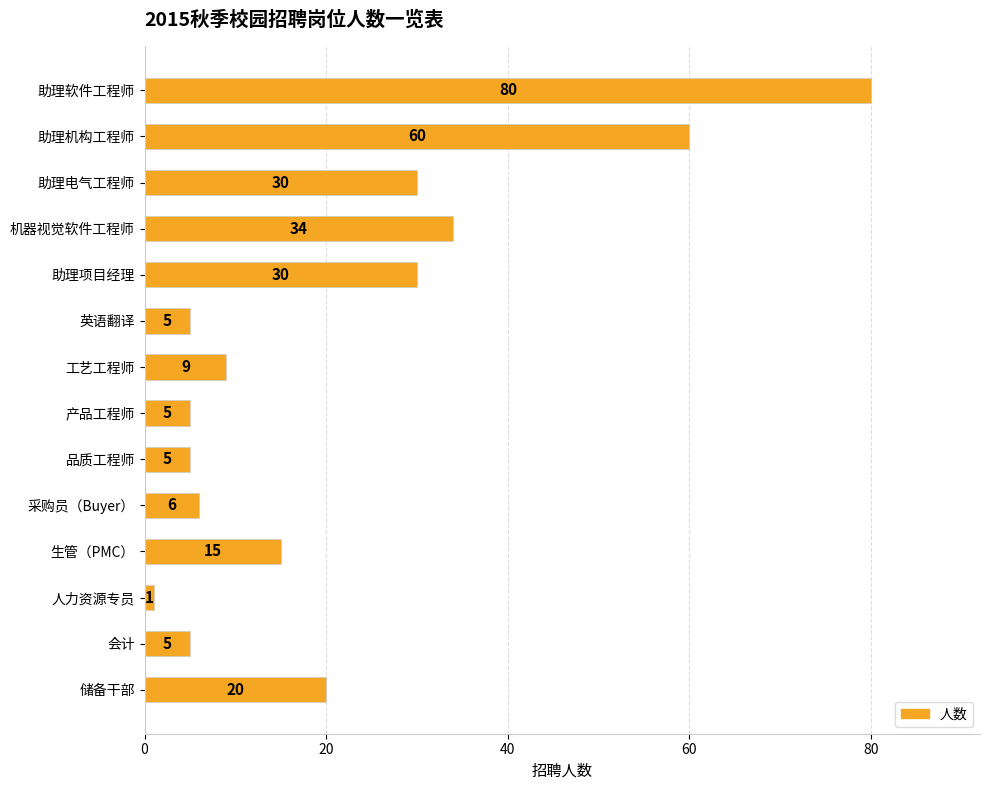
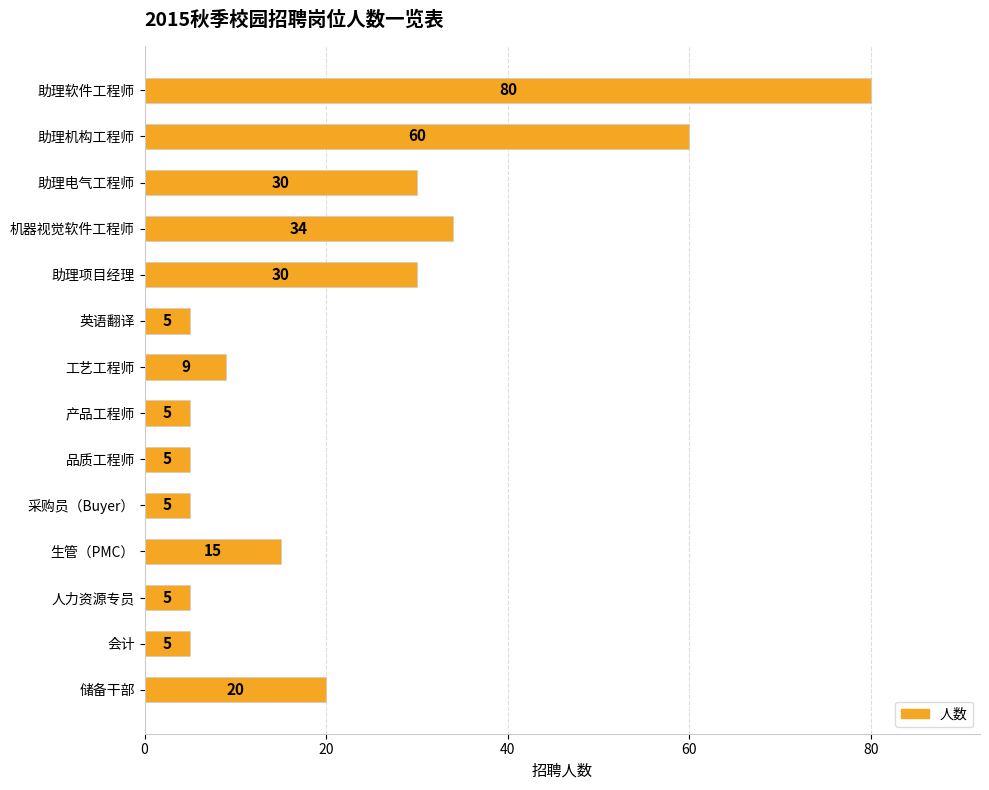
采购员（Buyer）: 6 -> 5
人力资源专员: 1 -> 5
